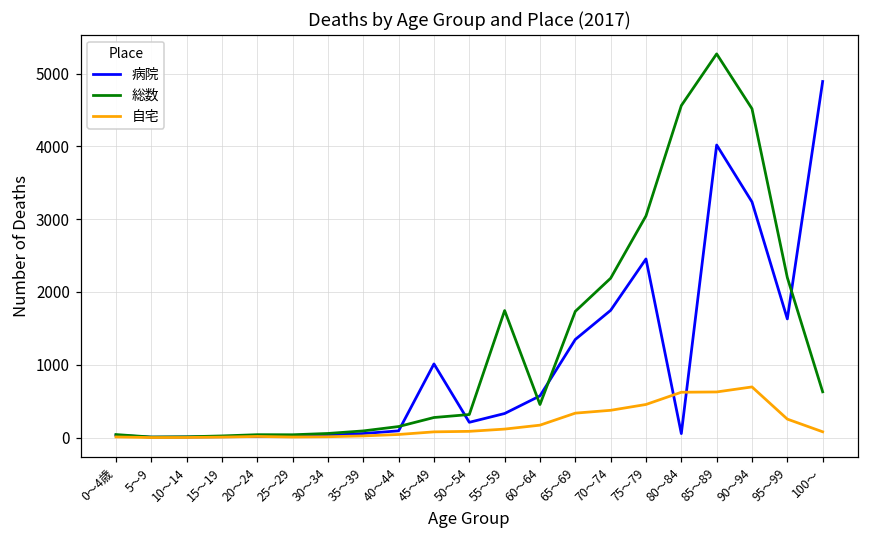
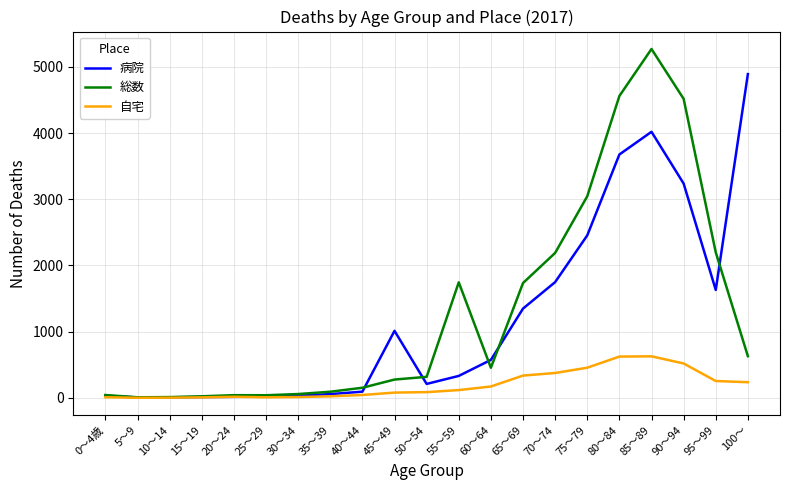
病院, 80～84: 100 -> 3700
自宅, 90～94: 700 -> 500
自宅, 100～: 100 -> 200
